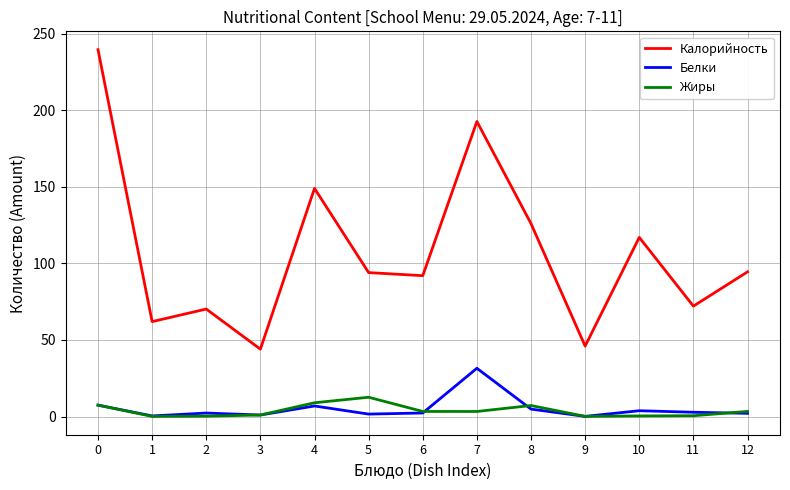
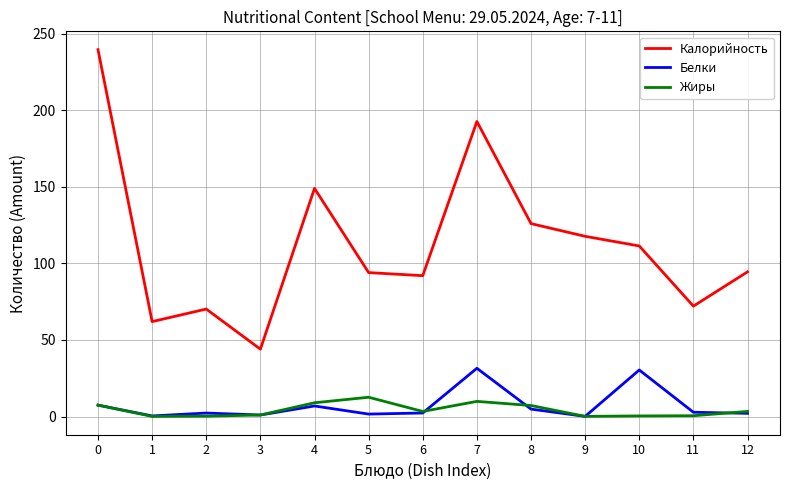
Жиры, 7: 3 -> 10
Калорийность, 9: 46 -> 118
Калорийность, 10: 117 -> 111
Белки, 10: 4 -> 30
